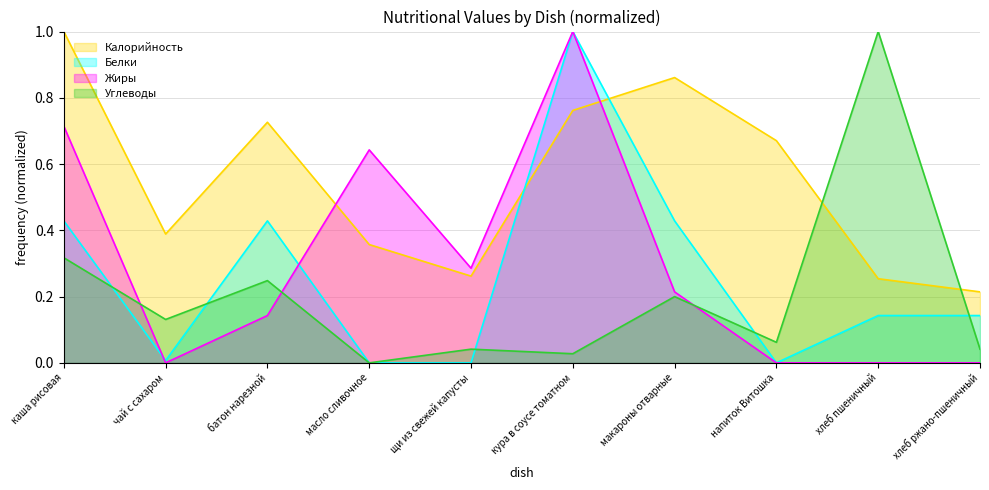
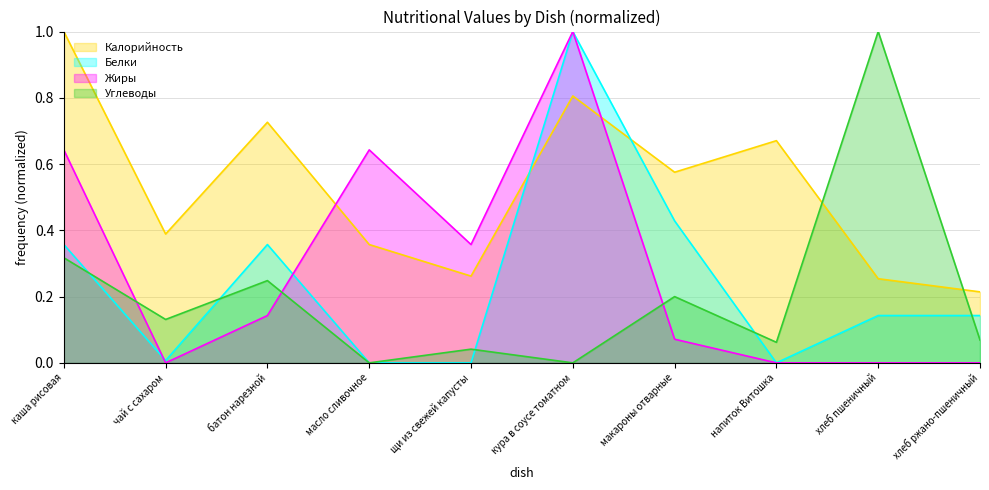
Белки, каша рисовая: 0.43 -> 0.36
Жиры, каша рисовая: 0.71 -> 0.64
Белки, батон нарезной: 0.43 -> 0.36
Жиры, щи из свежей капусты: 0.29 -> 0.36
Калорийность, кура в соусе томатном: 0.76 -> 0.81
Углеводы, кура в соусе томатном: 0.03 -> 0.00
Калорийность, макароны отварные: 0.86 -> 0.58
Жиры, макароны отварные: 0.21 -> 0.07
Углеводы, хлеб ржано-пшеничный: 0.04 -> 0.07
